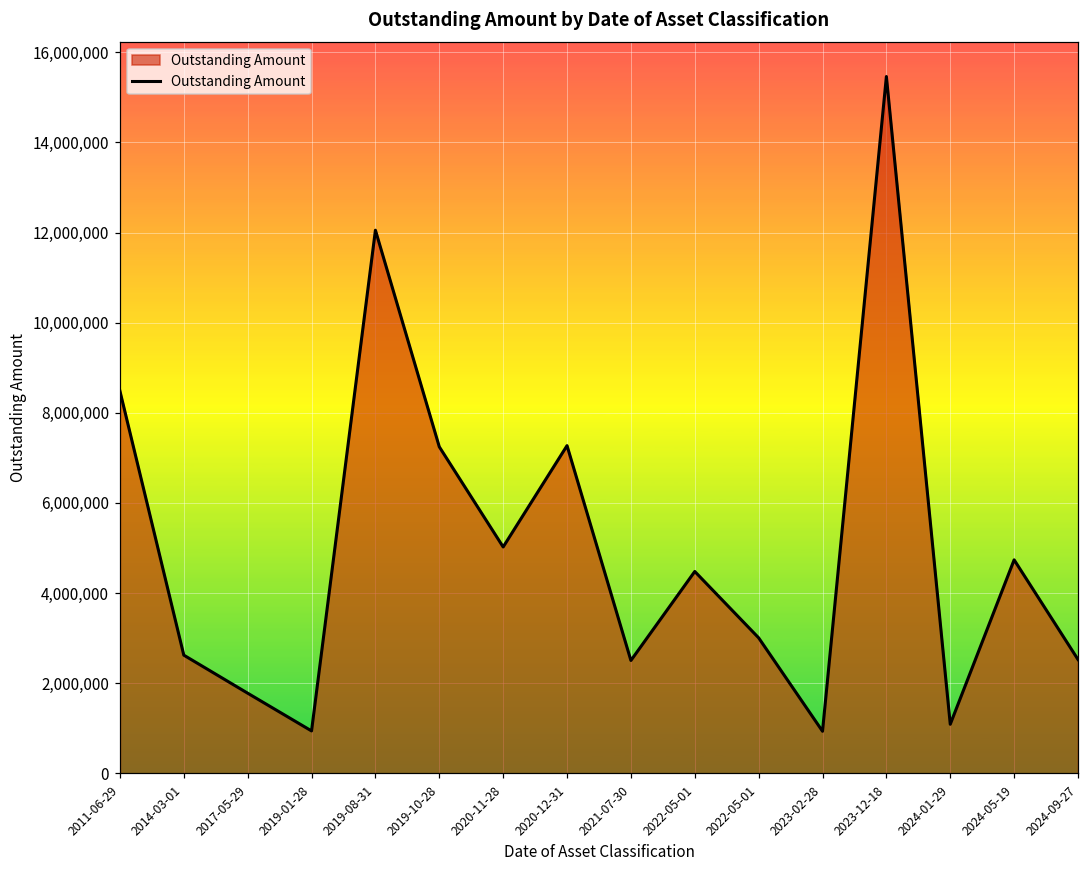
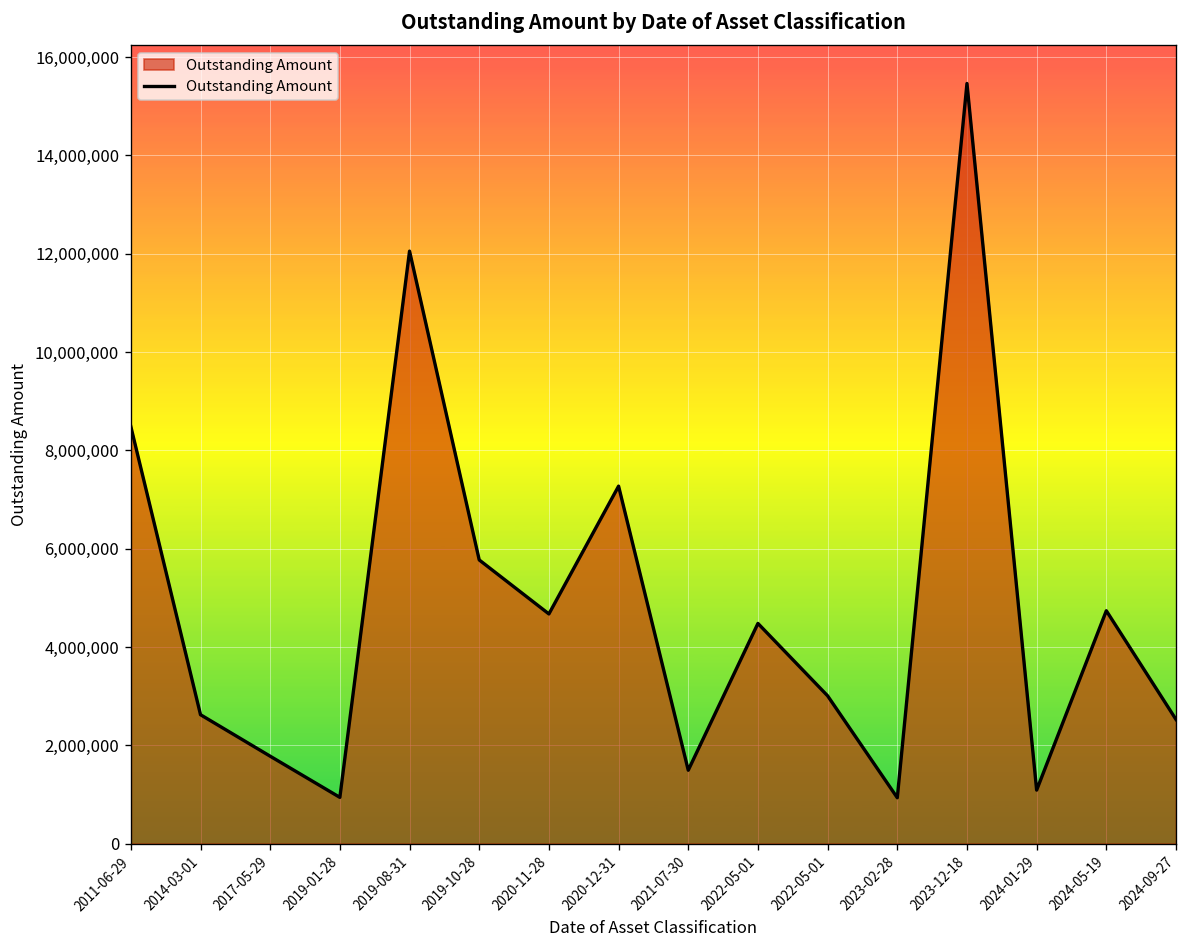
2019-10-28: 7,200,000 -> 5,800,000
2020-11-28: 5,000,000 -> 4,700,000
2021-07-30: 2,500,000 -> 1,500,000
